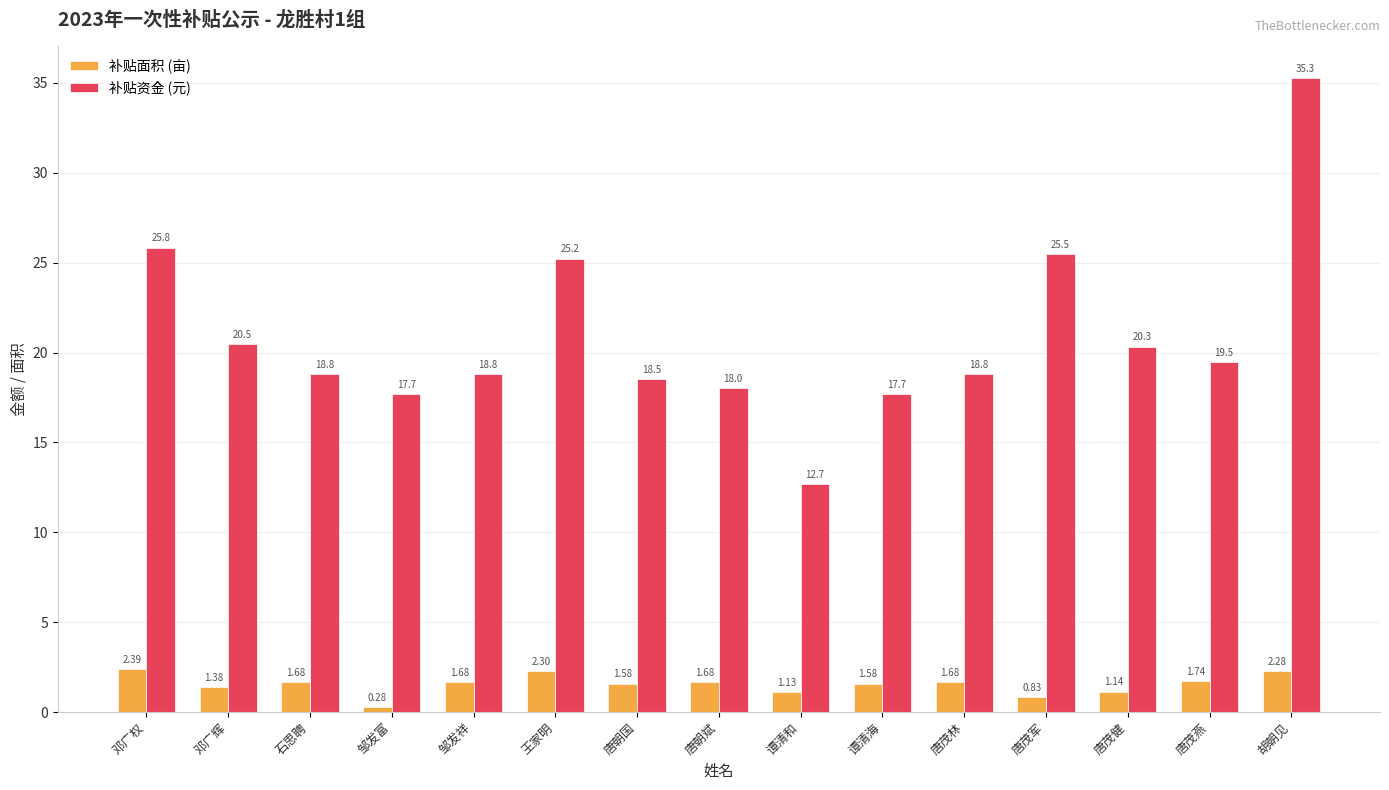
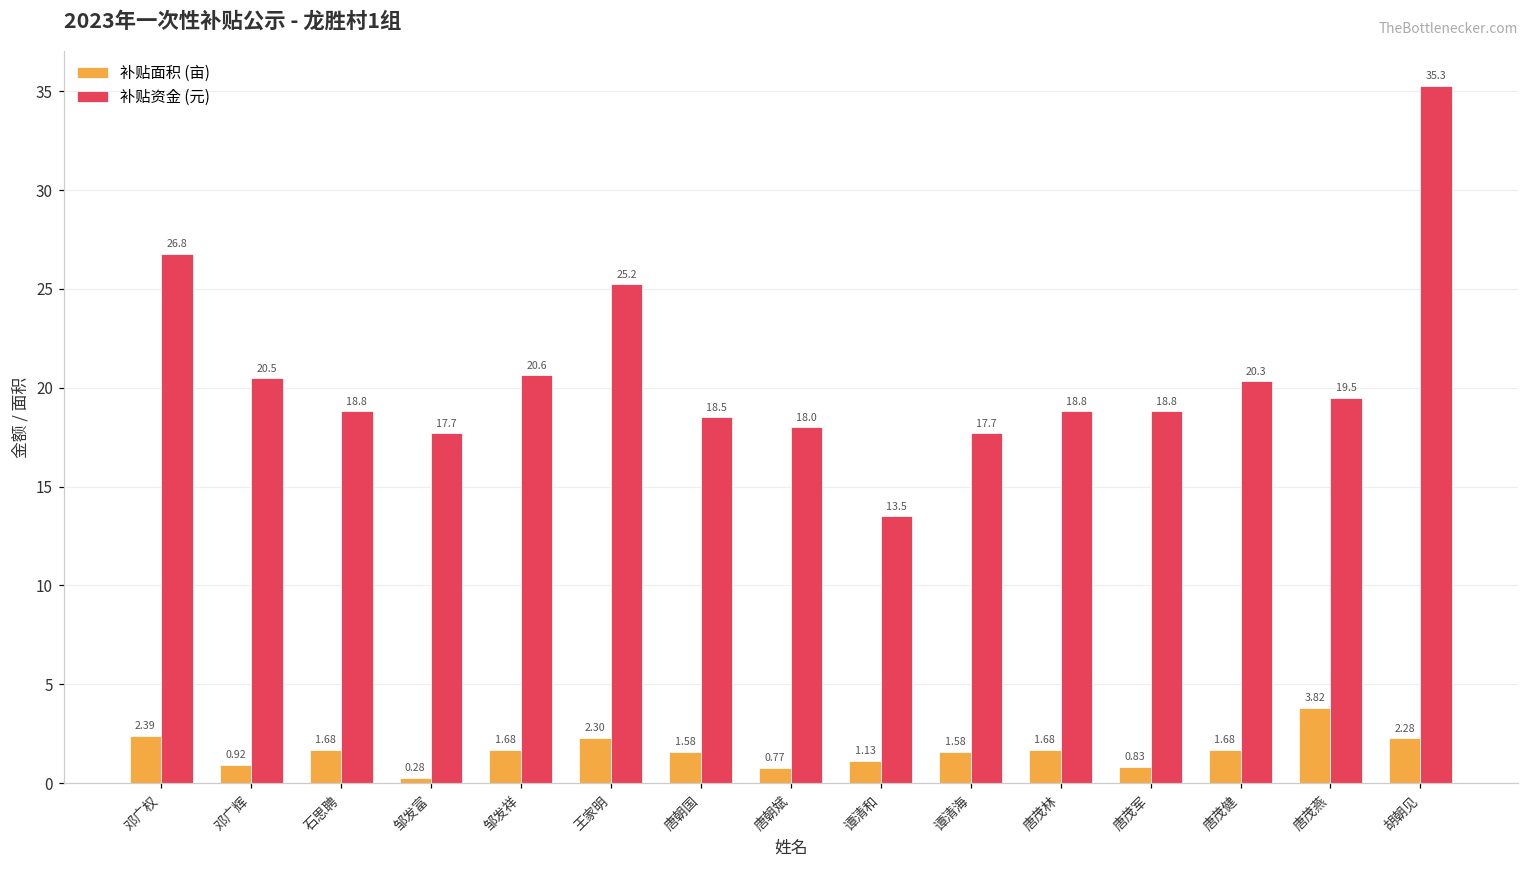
补贴资金 (元), 邓广权: 25.8 -> 26.8
补贴面积 (亩), 邓广辉: 1.38 -> 0.92
补贴资金 (元), 邹发祥: 18.8 -> 20.6
补贴面积 (亩), 唐朝斌: 1.68 -> 0.77
补贴资金 (元), 谭清和: 12.7 -> 13.5
补贴资金 (元), 唐茂军: 25.5 -> 18.8
补贴面积 (亩), 唐茂健: 1.14 -> 1.68
补贴面积 (亩), 唐茂燕: 1.74 -> 3.82
